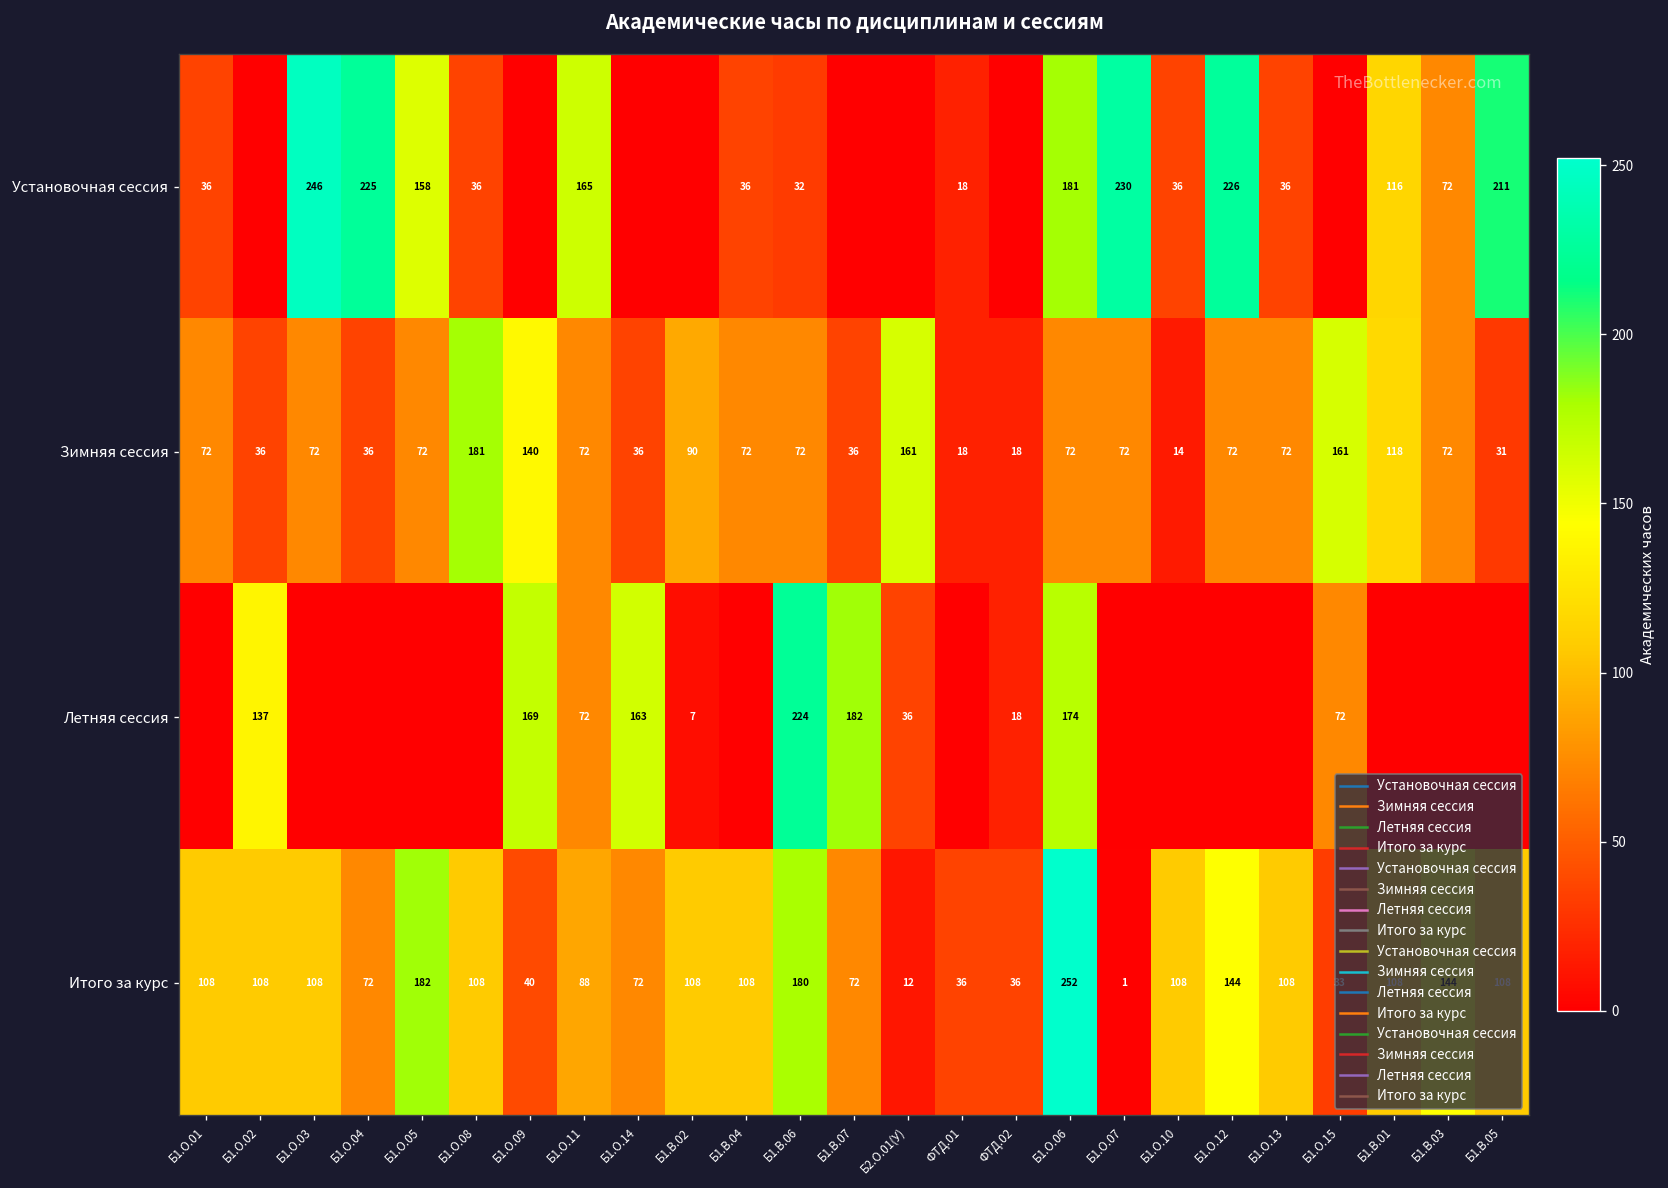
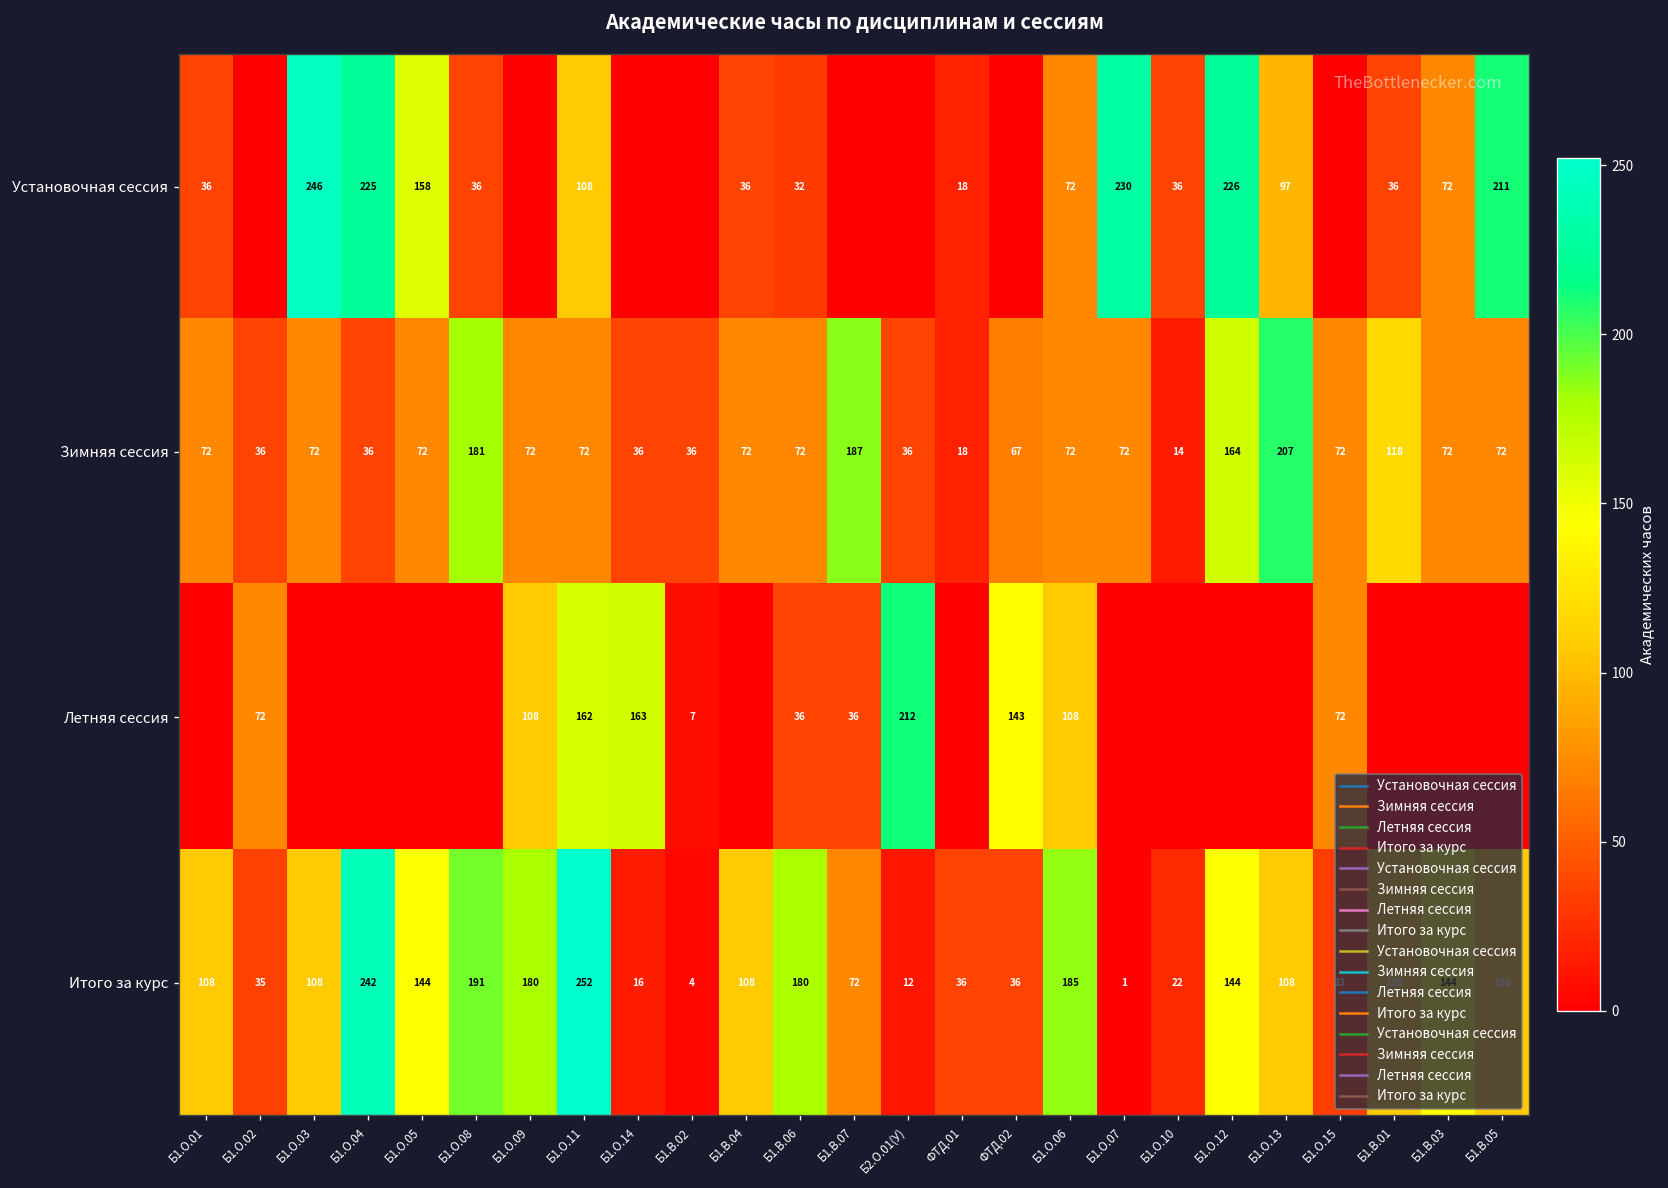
Установочная сессия, Б1.О.11: 165 -> 108
Установочная сессия, Б1.О.06: 181 -> 72
Установочная сессия, Б1.О.13: 36 -> 97
Установочная сессия, Б1.В.01: 116 -> 36
Зимняя сессия, Б1.О.09: 140 -> 72
Зимняя сессия, Б1.В.02: 90 -> 36
Зимняя сессия, Б1.В.07: 36 -> 187
Зимняя сессия, Б2.О.01(У): 161 -> 36
Зимняя сессия, ФТД.02: 18 -> 67
Зимняя сессия, Б1.О.12: 72 -> 164
Зимняя сессия, Б1.О.13: 72 -> 207
Зимняя сессия, Б1.О.15: 161 -> 72
Зимняя сессия, Б1.В.05: 31 -> 72
Летняя сессия, Б1.О.02: 137 -> 72
Летняя сессия, Б1.О.09: 169 -> 108
Летняя сессия, Б1.О.11: 72 -> 162
Летняя сессия, Б1.В.06: 224 -> 36
Летняя сессия, Б1.В.07: 182 -> 36
Летняя сессия, Б2.О.01(У): 36 -> 212
Летняя сессия, ФТД.02: 18 -> 143
Летняя сессия, Б1.О.06: 174 -> 108
Итого за курс, Б1.О.02: 108 -> 35
Итого за курс, Б1.О.04: 72 -> 242
Итого за курс, Б1.О.05: 182 -> 144
Итого за курс, Б1.О.08: 108 -> 191
Итого за курс, Б1.О.09: 40 -> 180
Итого за курс, Б1.О.11: 88 -> 252
Итого за курс, Б1.О.14: 72 -> 16
Итого за курс, Б1.В.02: 108 -> 4
Итого за курс, Б1.О.06: 252 -> 185
Итого за курс, Б1.О.10: 108 -> 22
